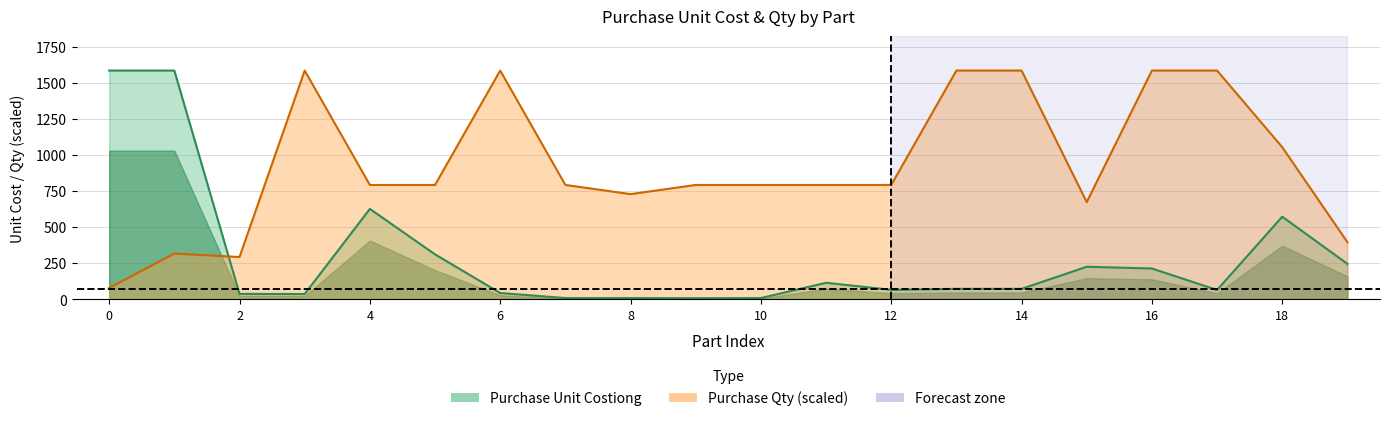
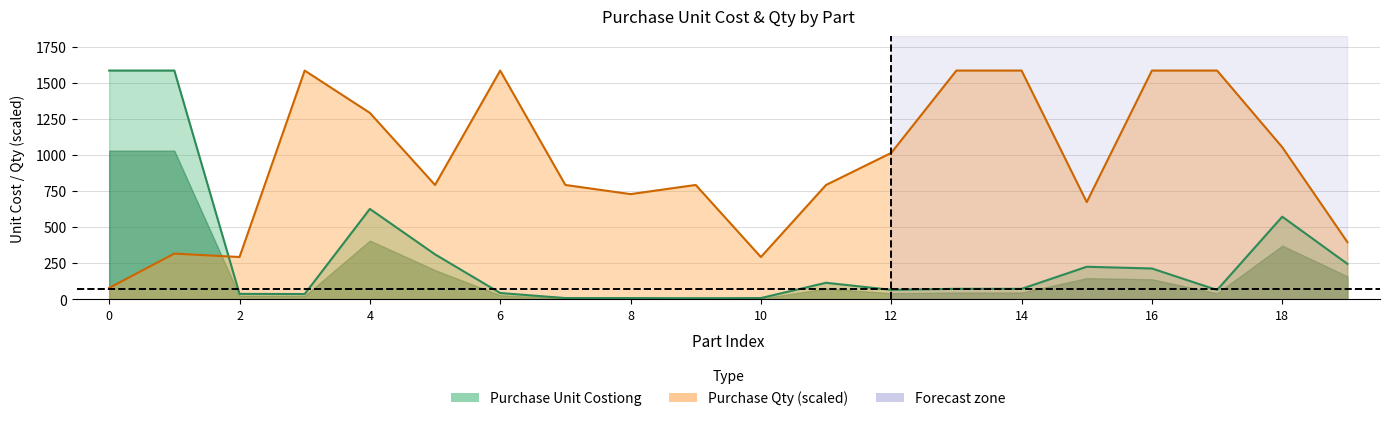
Purchase Qty (scaled), 4: 790 -> 1290
Purchase Qty (scaled), 10: 790 -> 290
Purchase Qty (scaled), 12: 790 -> 1020
